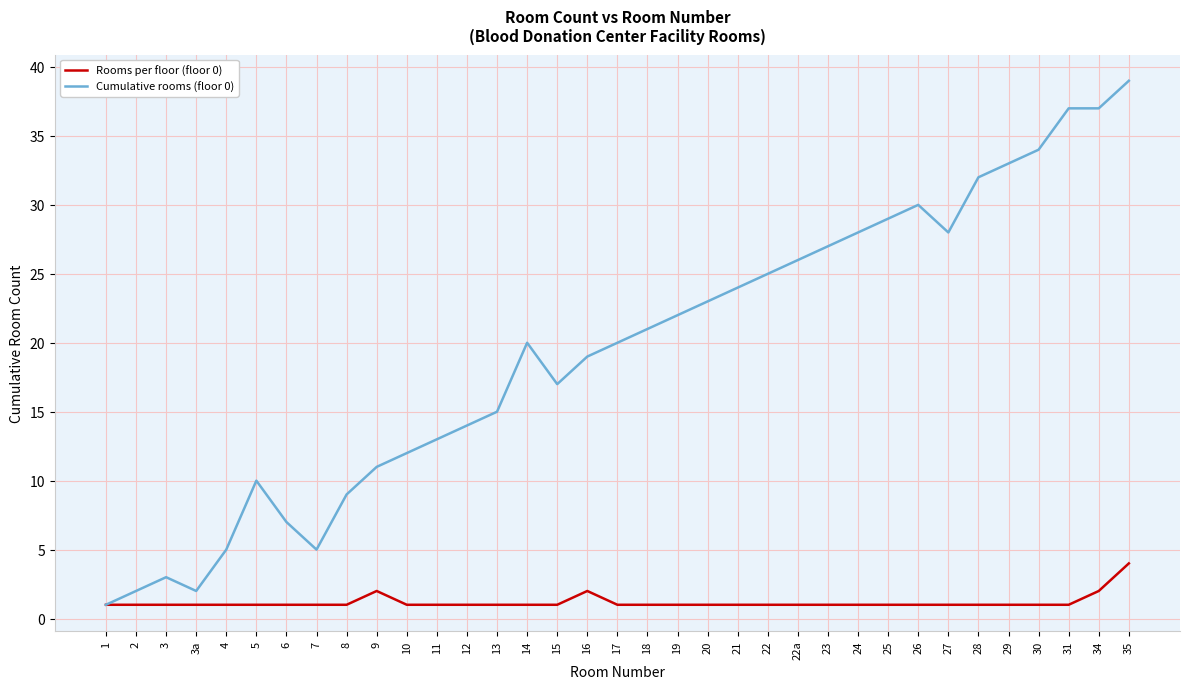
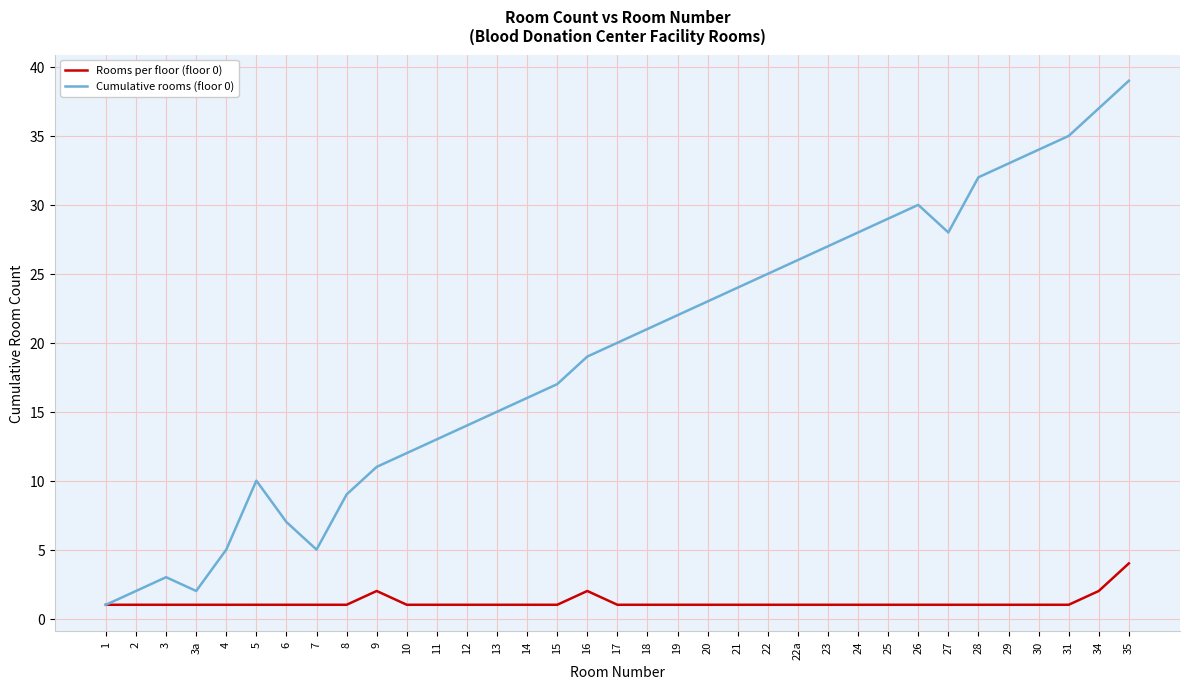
Cumulative rooms (floor 0), 14: 20 -> 16
Cumulative rooms (floor 0), 31: 37 -> 35
